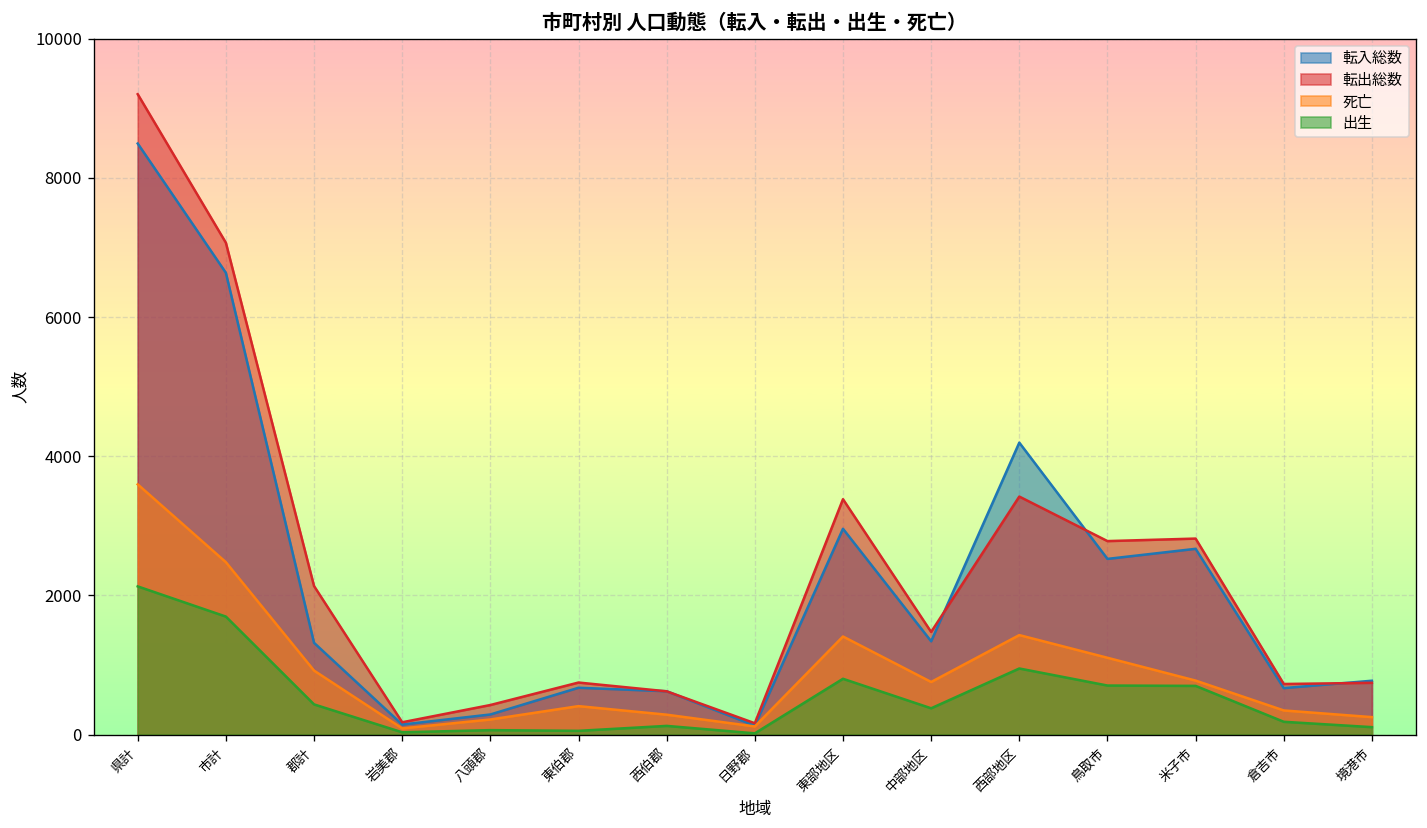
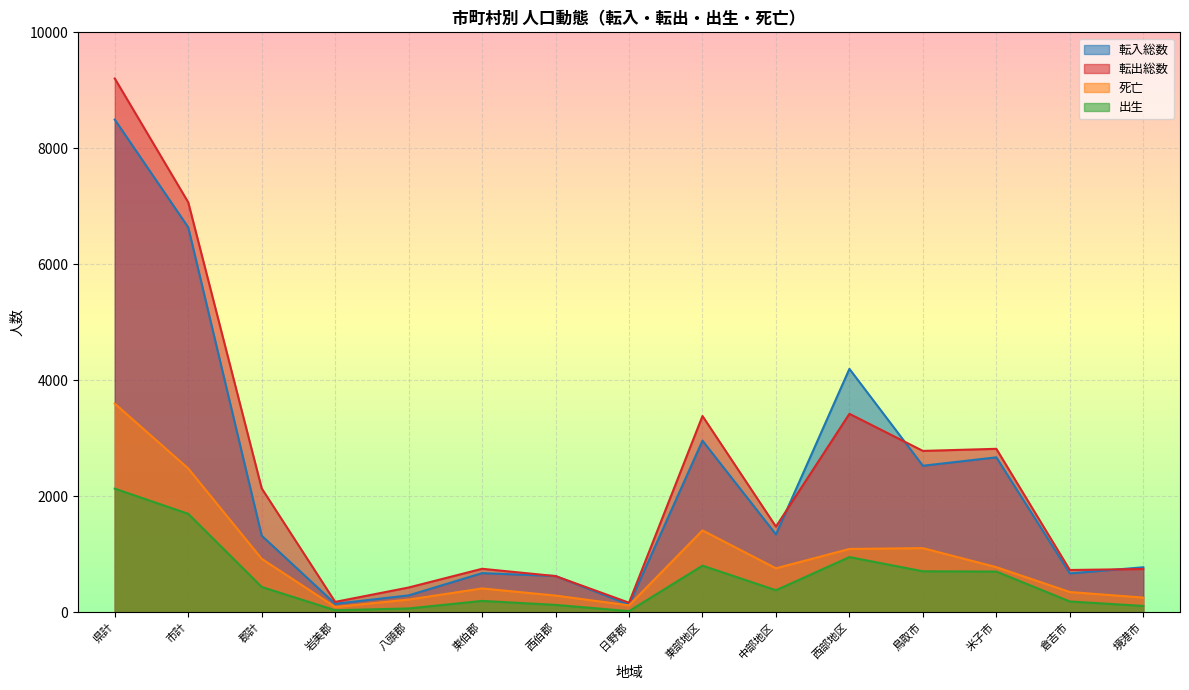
出生, 東伯郡: 100 -> 200
死亡, 西部地区: 1400 -> 1100
